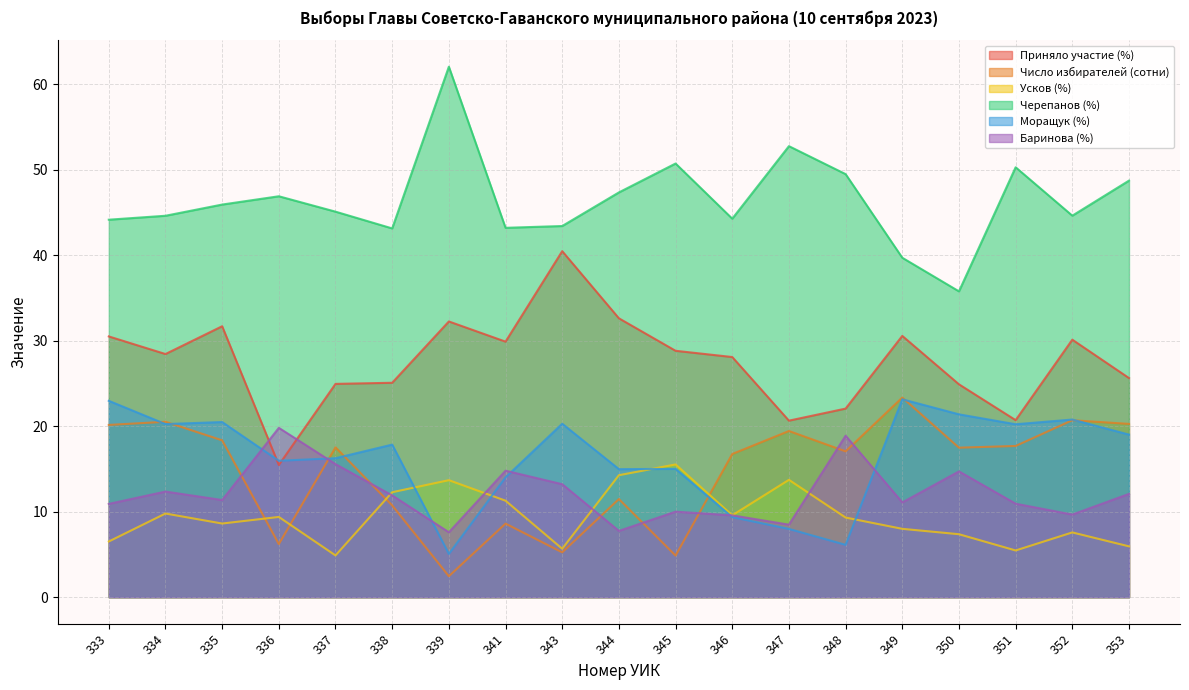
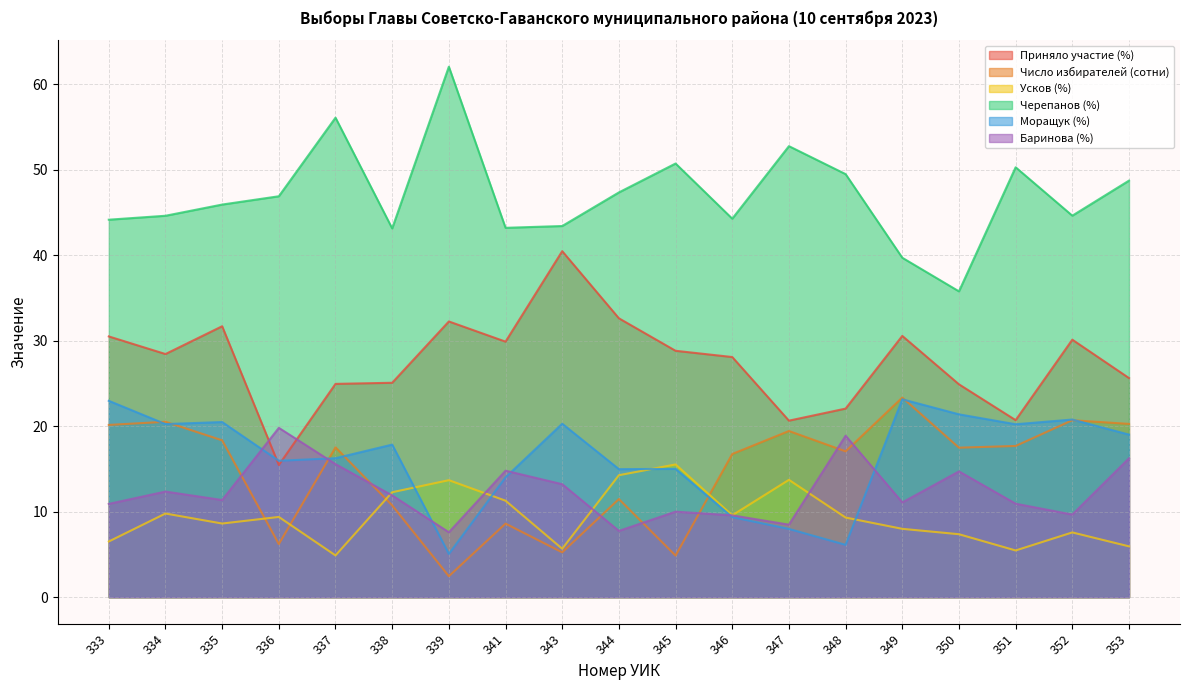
Черепанов (%), 337: 45 -> 56
Баринова (%), 353: 12 -> 16
